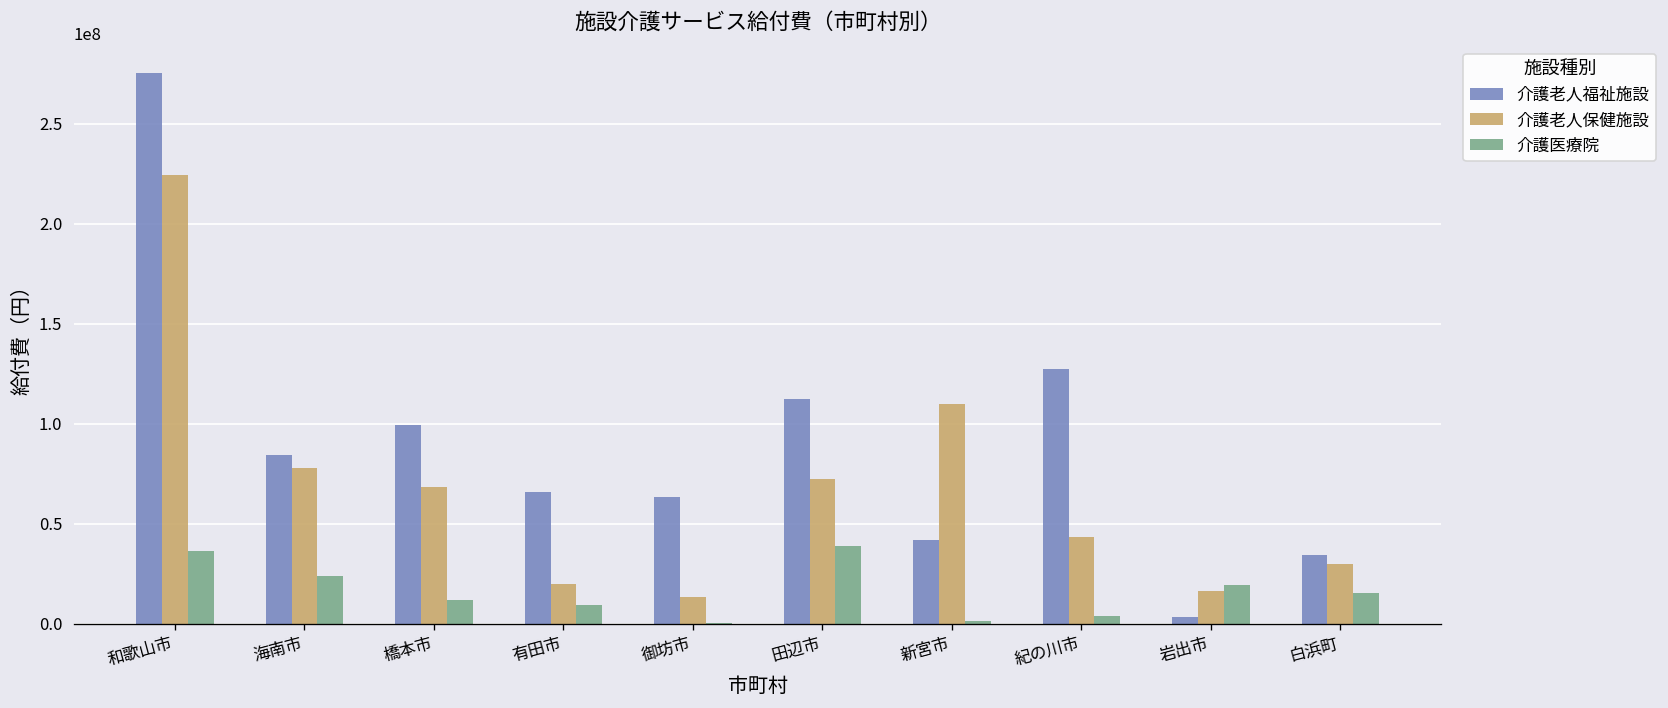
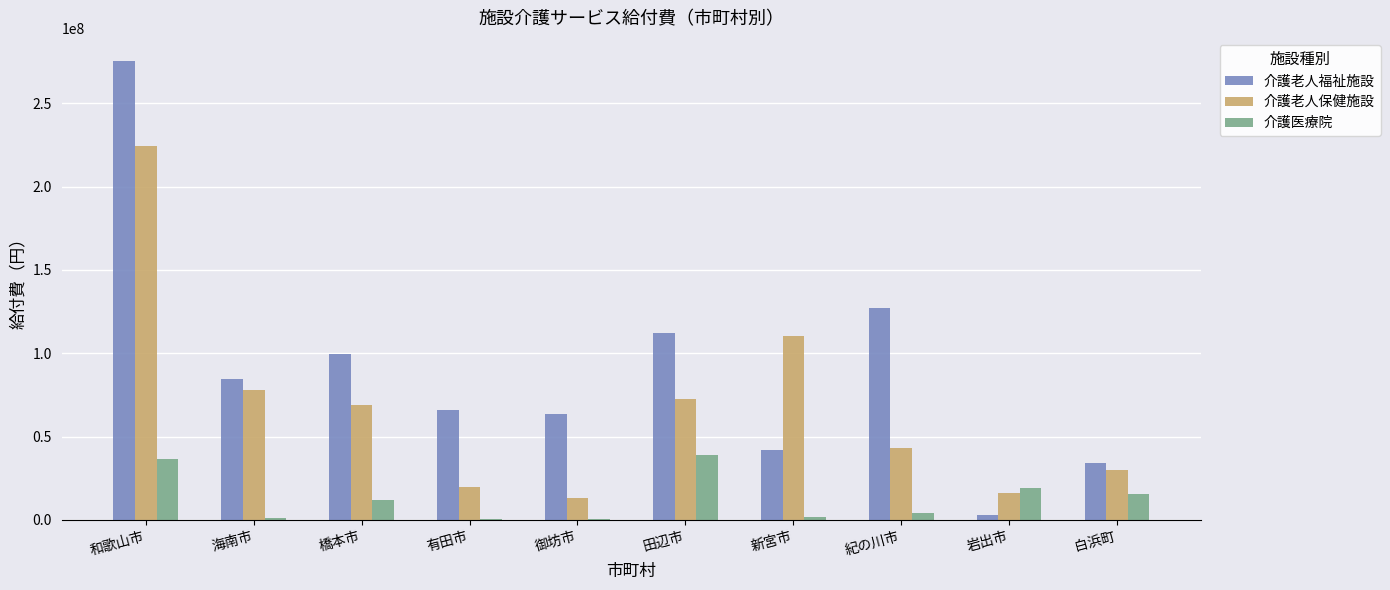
介護医療院, 海南市: 24000000 -> 1000000
介護医療院, 有田市: 9000000 -> 0
